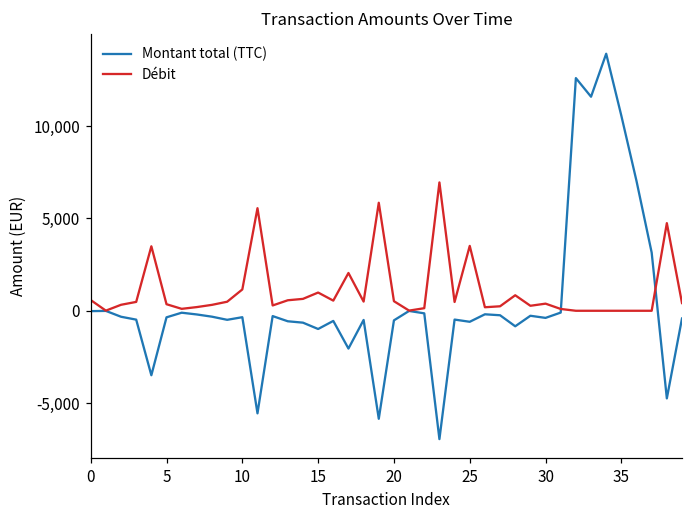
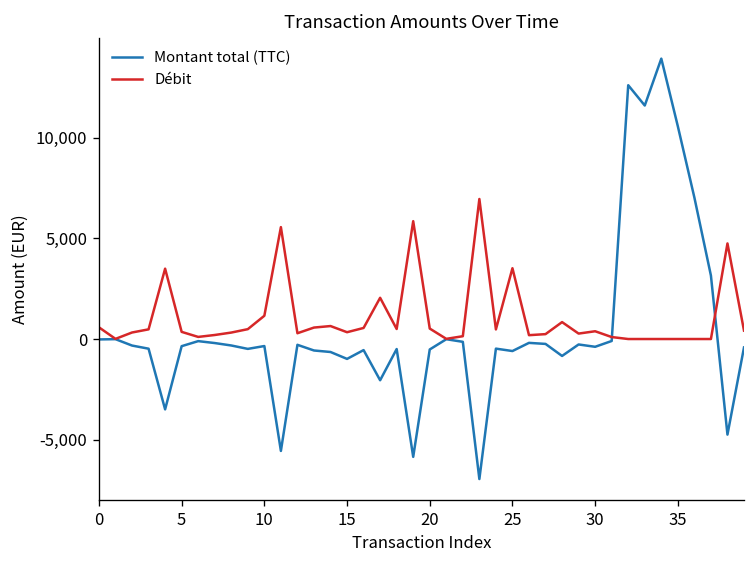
Débit, 15: 1,000 -> 300
